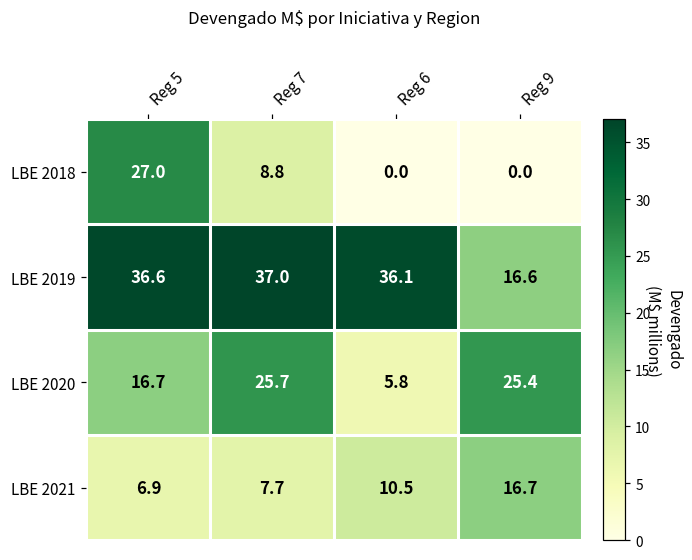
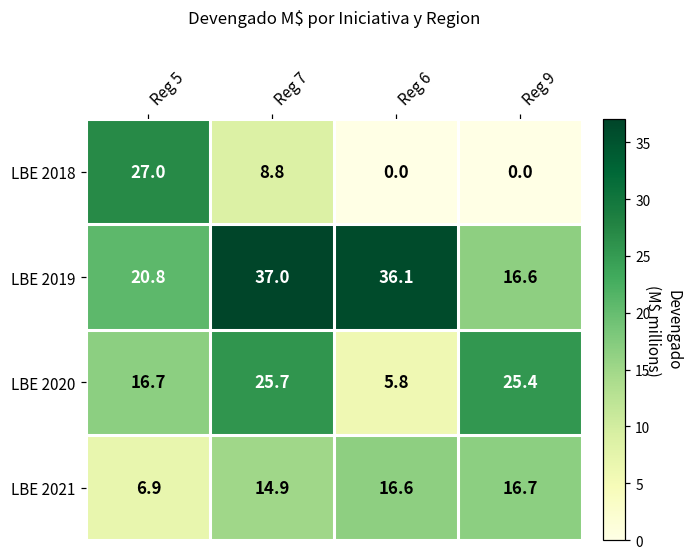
LBE 2019, Reg 5: 36.6 -> 20.8
LBE 2021, Reg 7: 7.7 -> 14.9
LBE 2021, Reg 6: 10.5 -> 16.6
